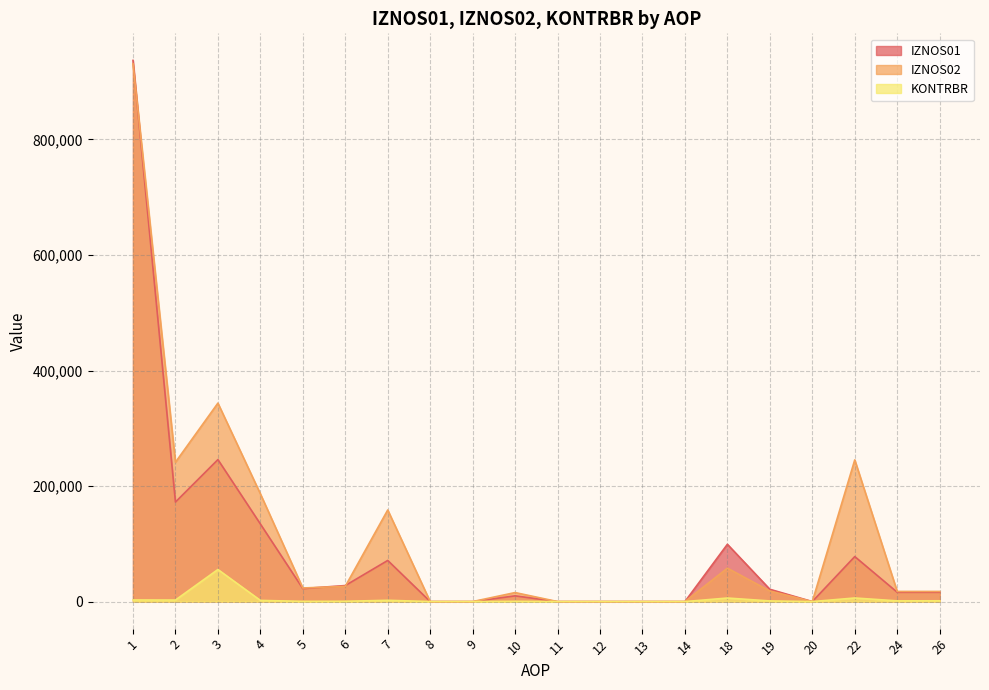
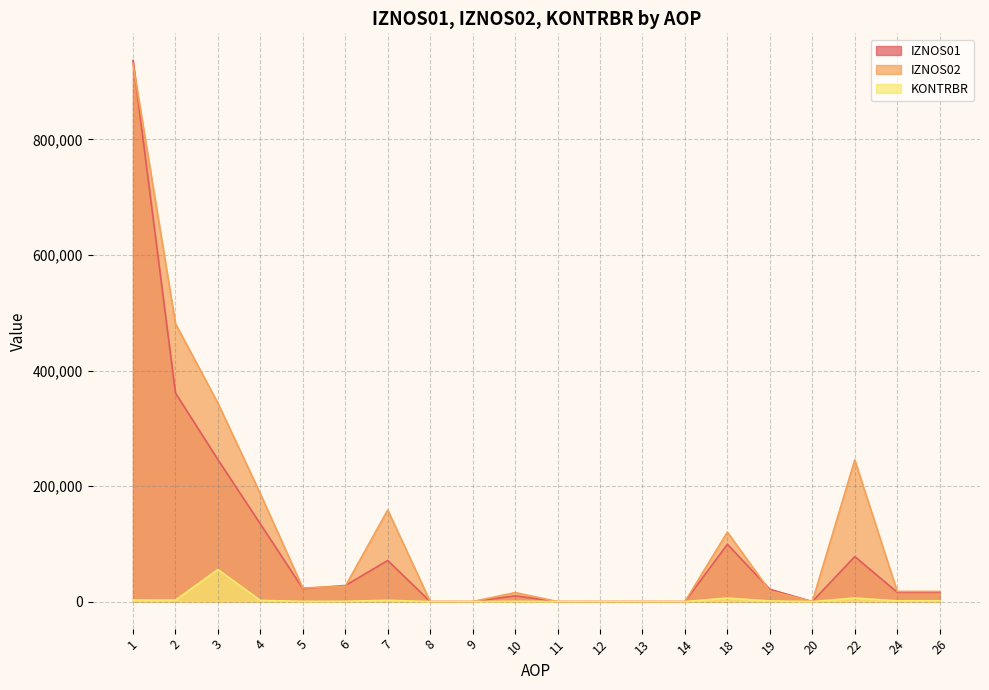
IZNOS01, 2: 170,000 -> 360,000
IZNOS02, 2: 240,000 -> 480,000
IZNOS02, 18: 60,000 -> 120,000
